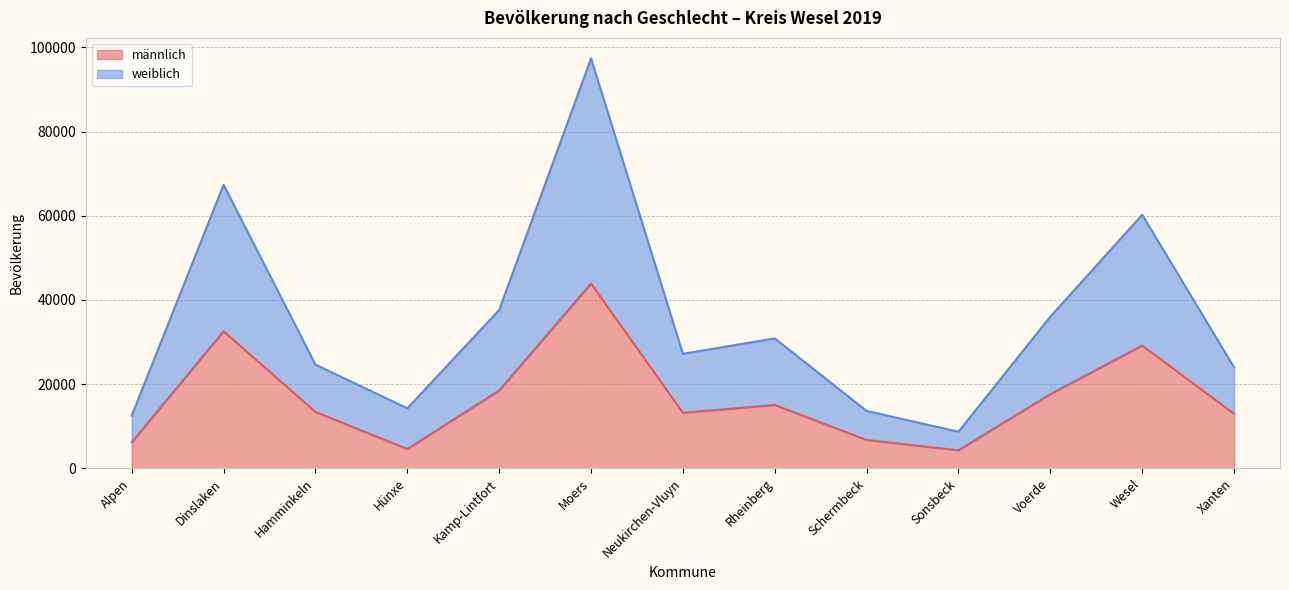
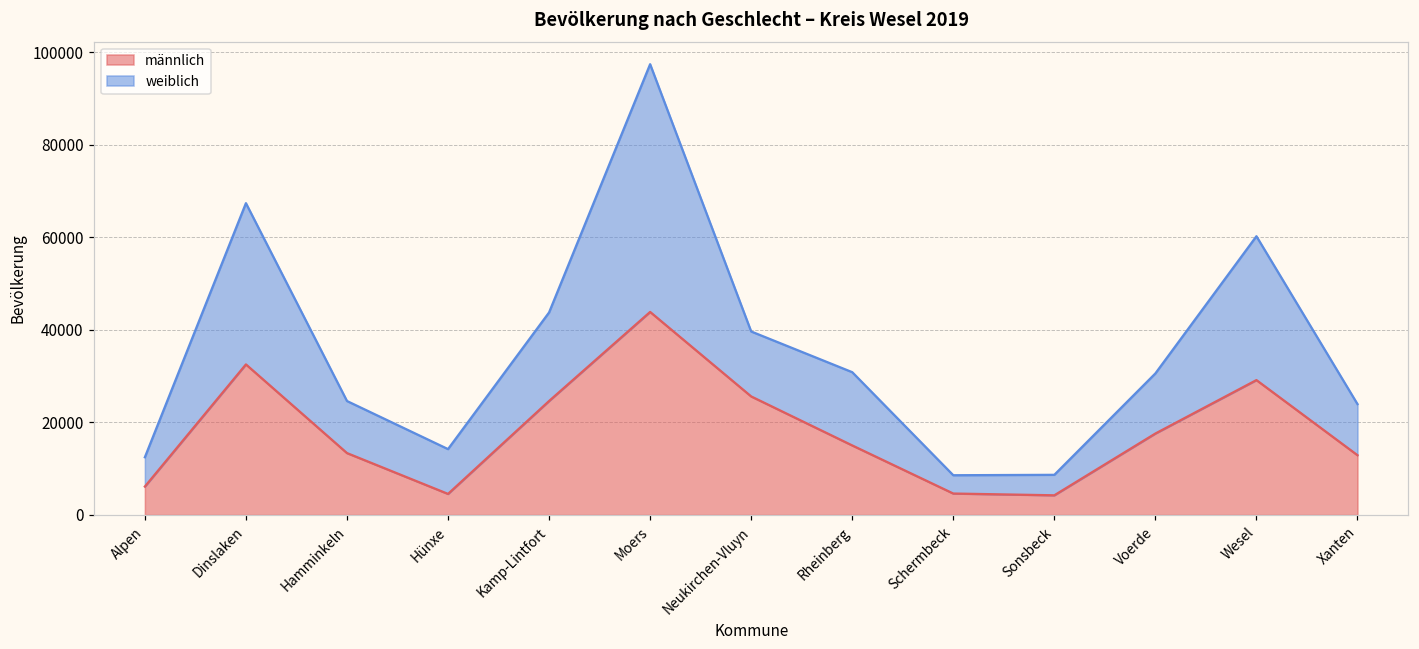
männlich, Kamp-Lintfort: 18000 -> 25000
männlich, Neukirchen-Vluyn: 13000 -> 26000
männlich, Schermbeck: 7000 -> 5000
weiblich, Schermbeck: 7000 -> 4000
weiblich, Voerde: 18000 -> 13000
